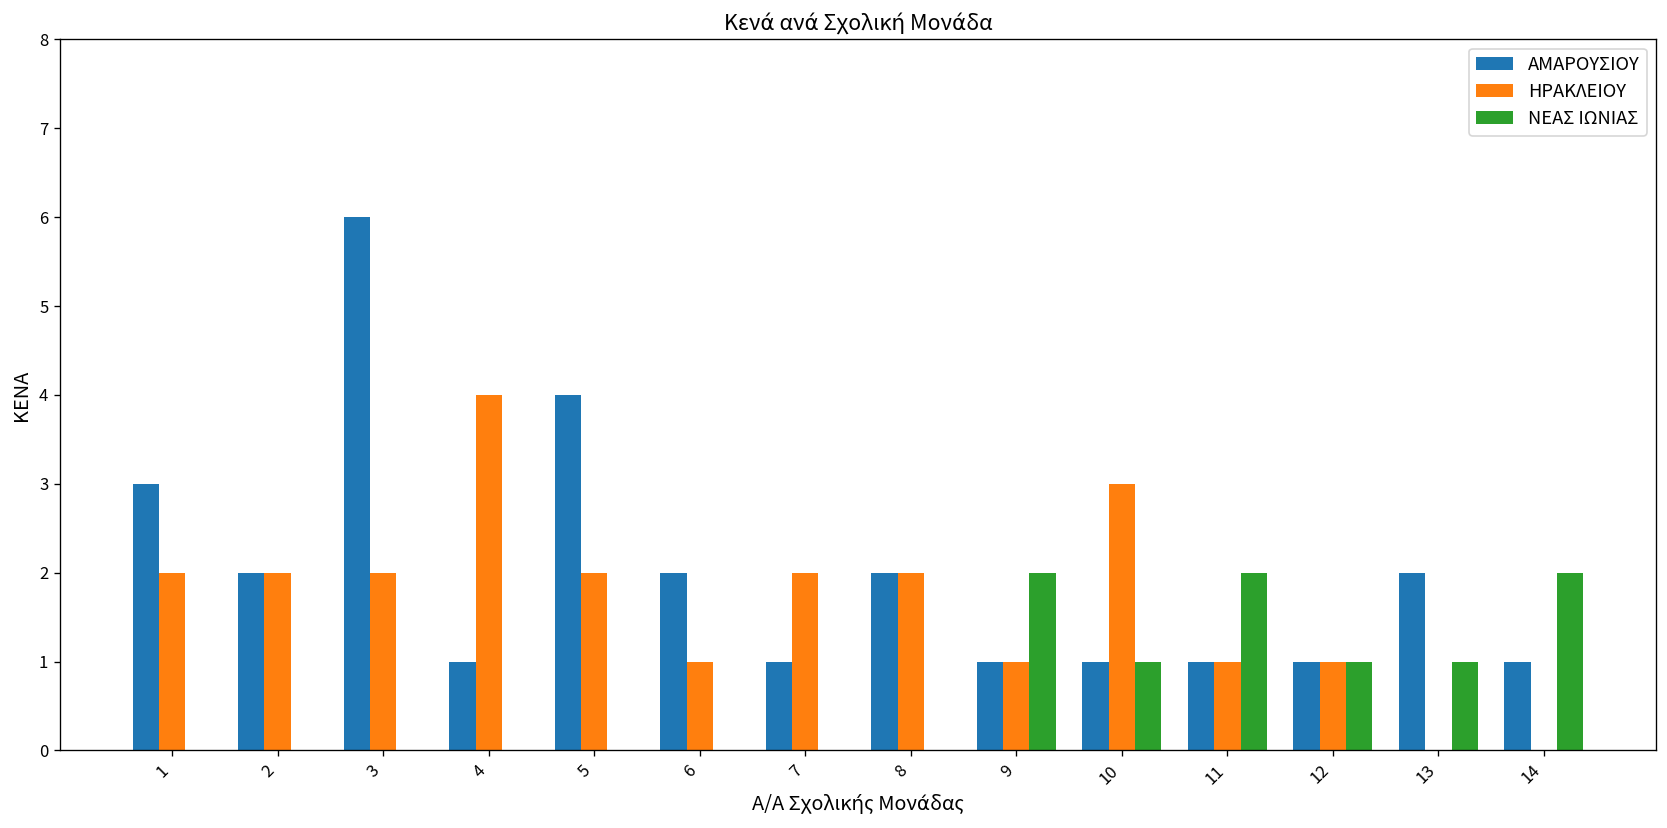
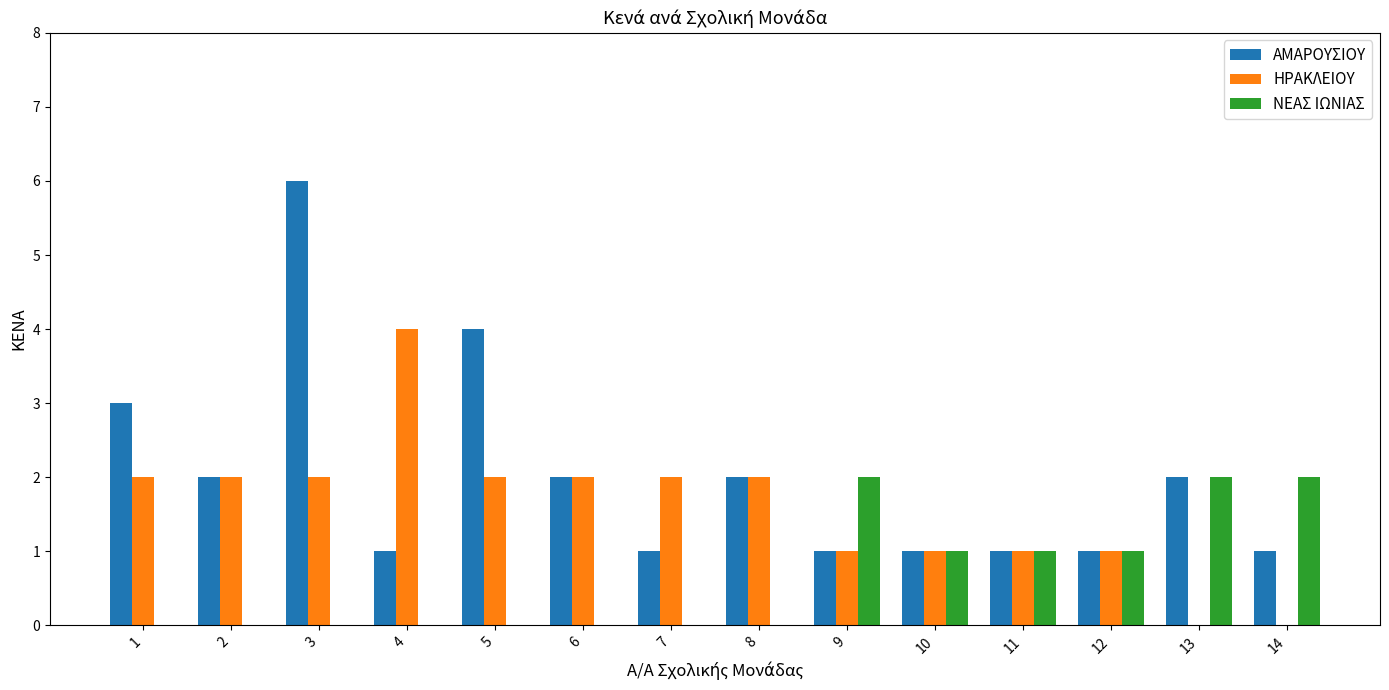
ΗΡΑΚΛΕΙΟΥ, 6: 1 -> 2
ΗΡΑΚΛΕΙΟΥ, 10: 3 -> 1
ΝΕΑΣ ΙΩΝΙΑΣ, 11: 2 -> 1
ΝΕΑΣ ΙΩΝΙΑΣ, 13: 1 -> 2
